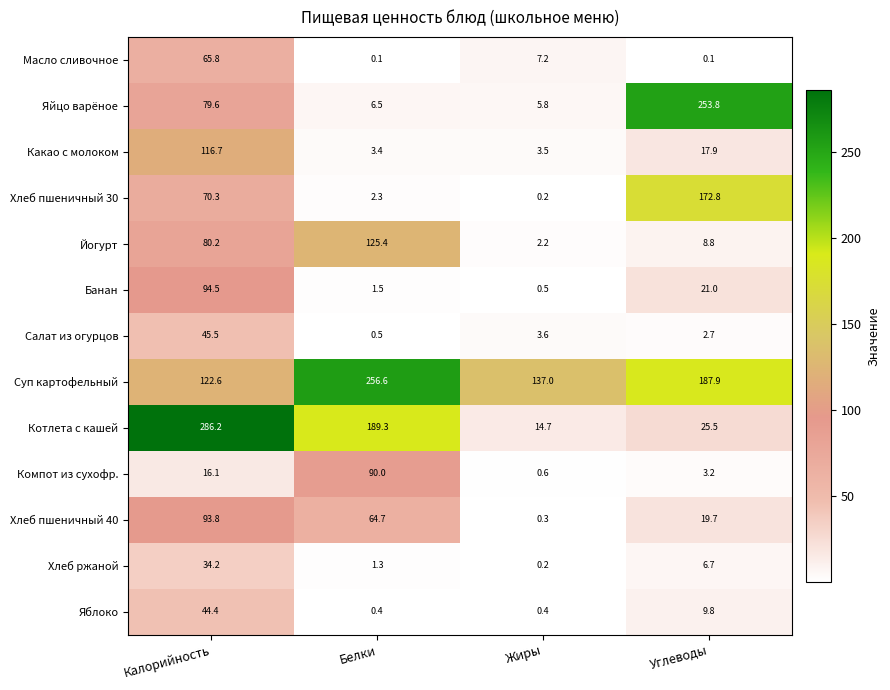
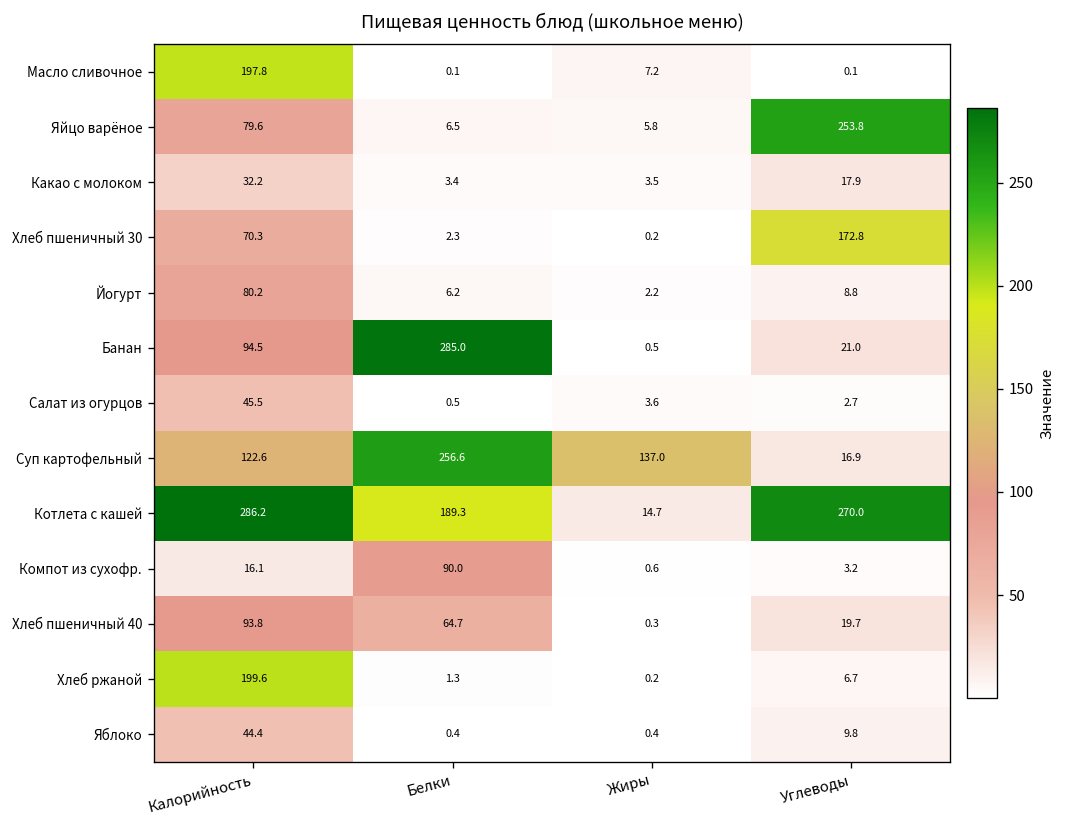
Масло сливочное, Калорийность: 65.8 -> 197.8
Какао с молоком, Калорийность: 116.7 -> 32.2
Йогурт, Белки: 125.4 -> 6.2
Банан, Белки: 1.5 -> 285.0
Суп картофельный, Углеводы: 187.9 -> 16.9
Котлета с кашей, Углеводы: 25.5 -> 270.0
Хлеб ржаной, Калорийность: 34.2 -> 199.6
